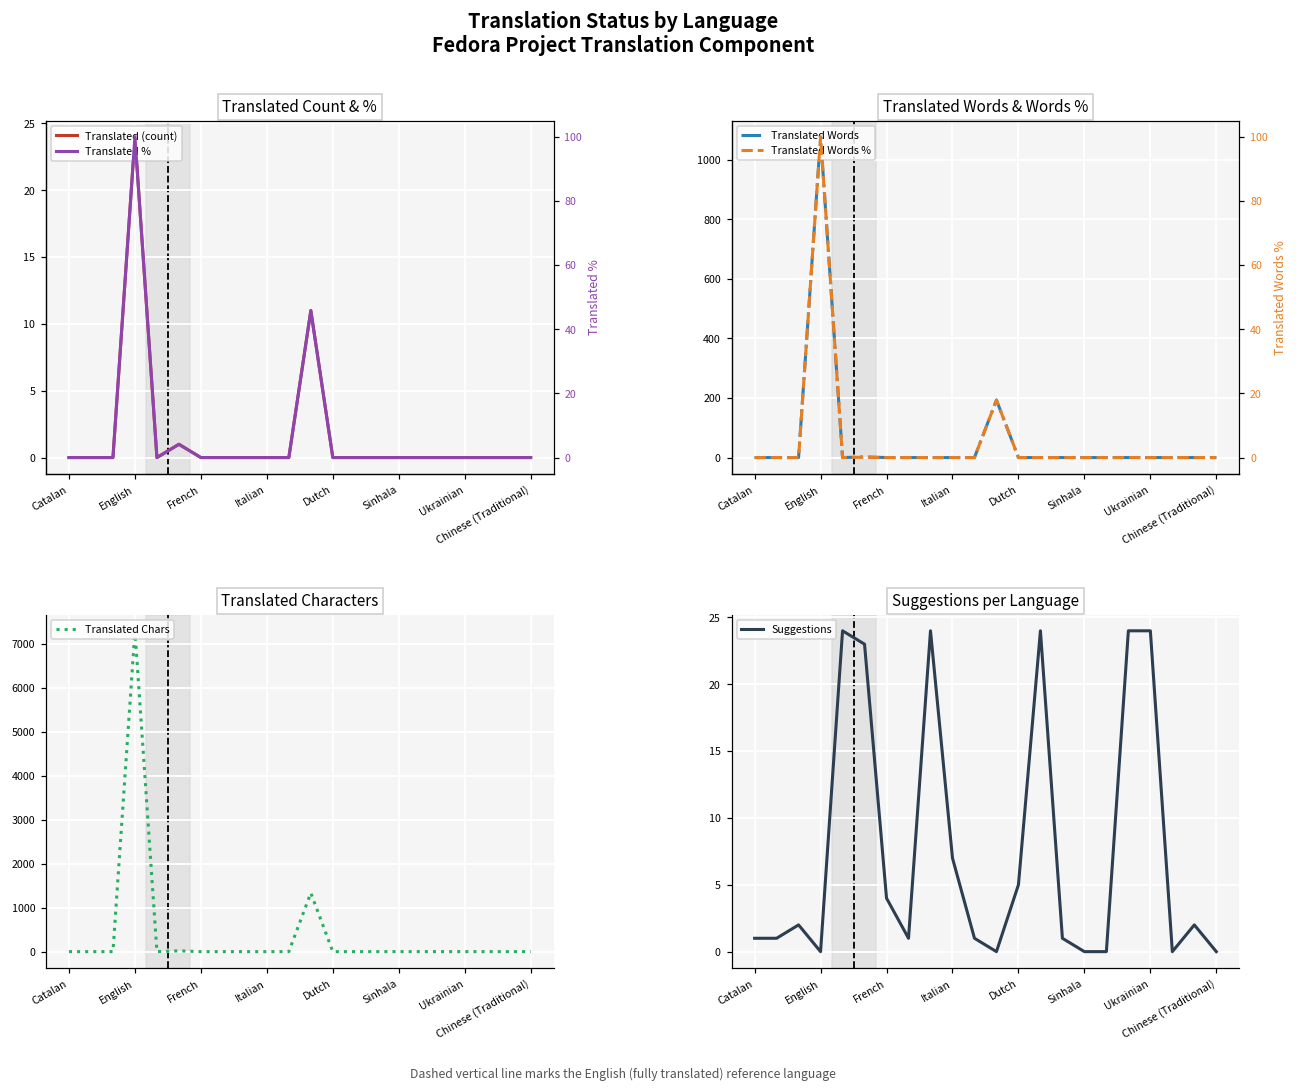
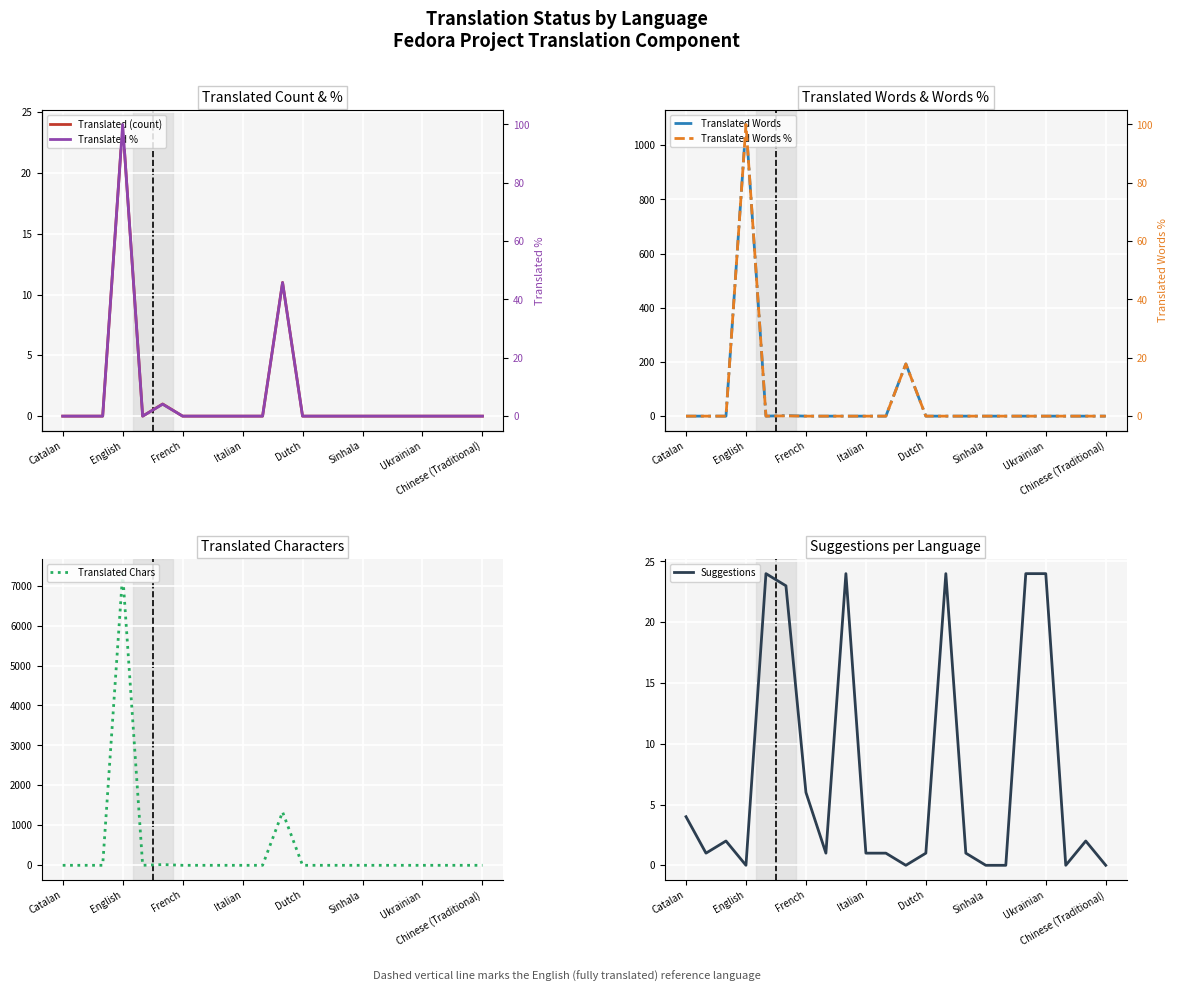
Suggestions per Language, Catalan: 1 -> 4
Suggestions per Language, French: 4 -> 6
Suggestions per Language, Italian: 7 -> 1
Suggestions per Language, Dutch: 5 -> 1
